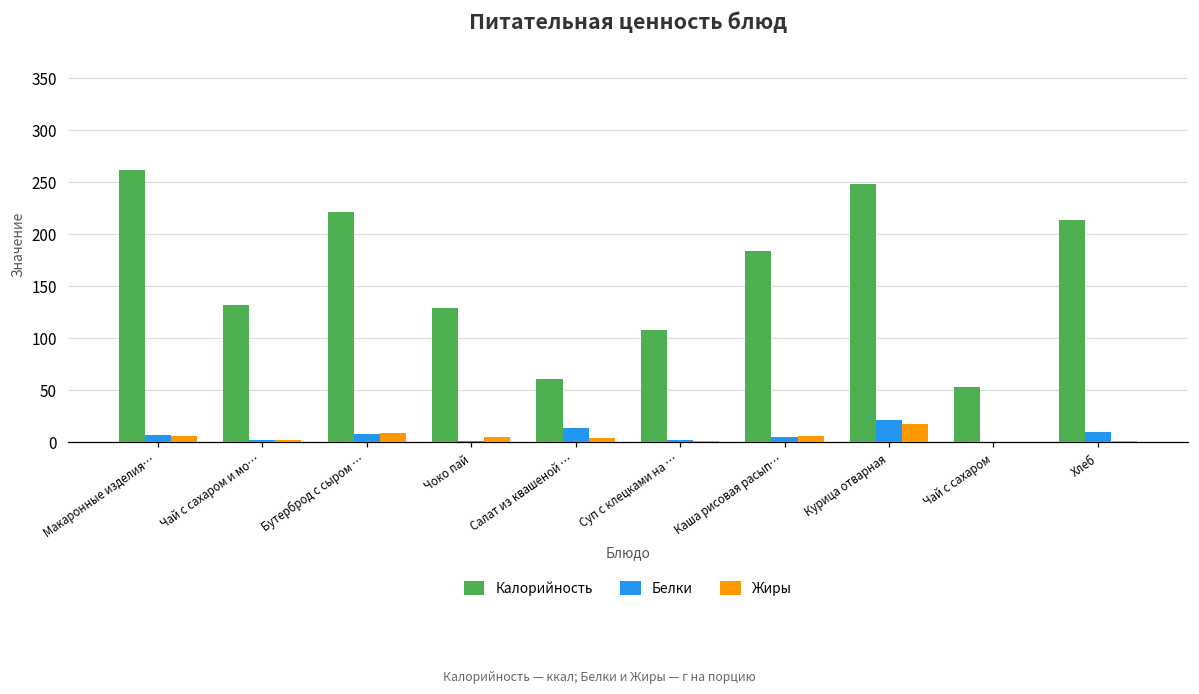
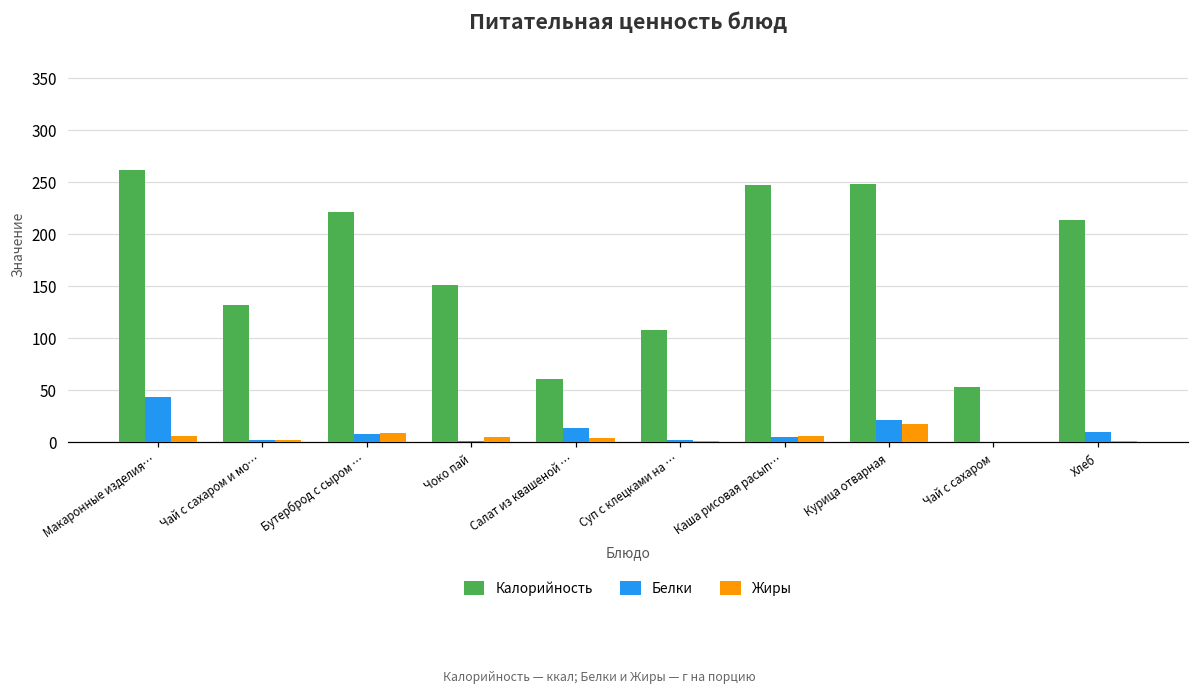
Белки, Макаронные изделия…: 10 -> 40
Калорийность, Чоко пай: 130 -> 150
Калорийность, Каша рисовая расып…: 180 -> 250
